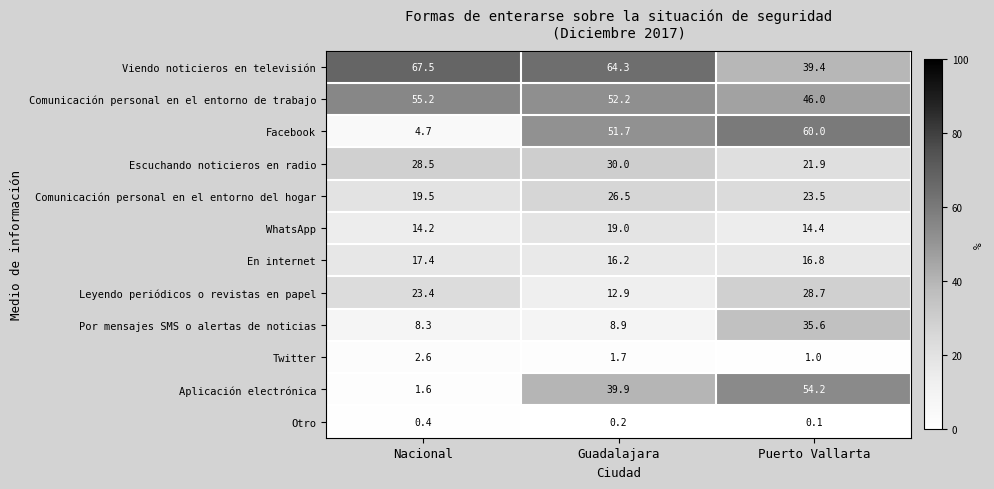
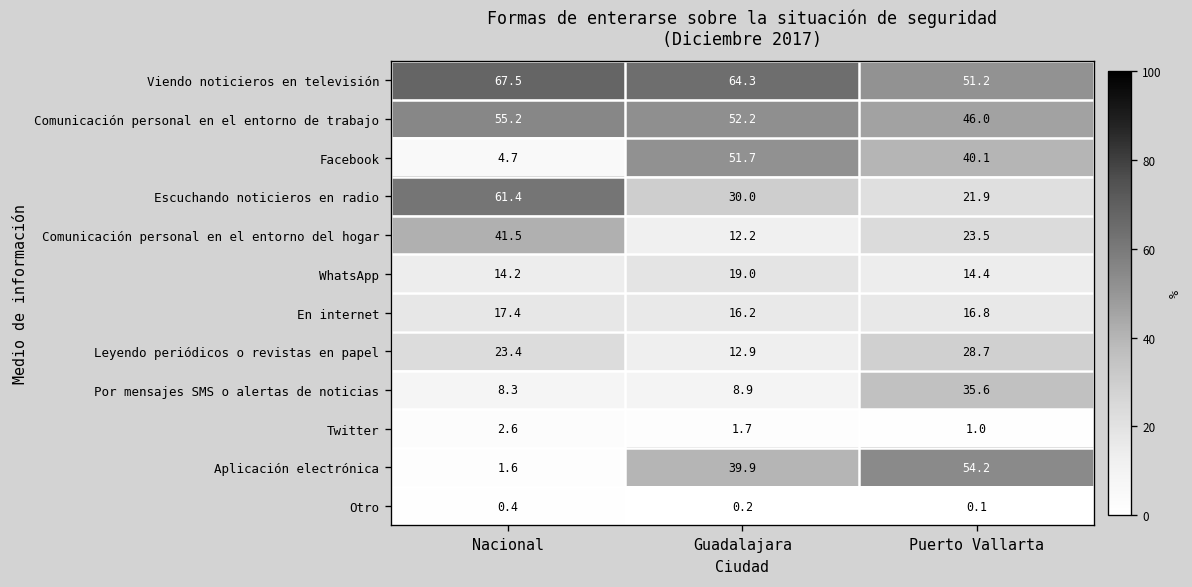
Viendo noticieros en televisión, Puerto Vallarta: 39.4 -> 51.2
Facebook, Puerto Vallarta: 60.0 -> 40.1
Escuchando noticieros en radio, Nacional: 28.5 -> 61.4
Comunicación personal en el entorno del hogar, Nacional: 19.5 -> 41.5
Comunicación personal en el entorno del hogar, Guadalajara: 26.5 -> 12.2
